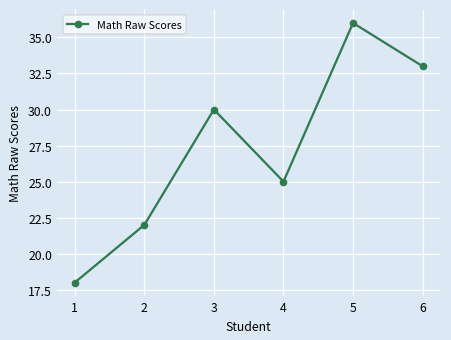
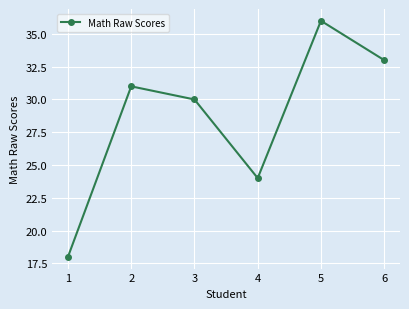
2: 22 -> 31
4: 25 -> 24
